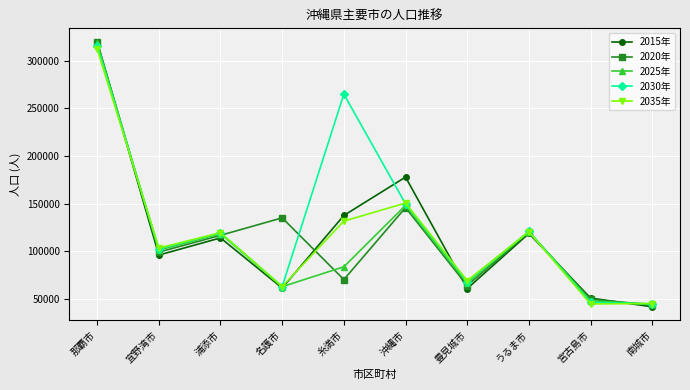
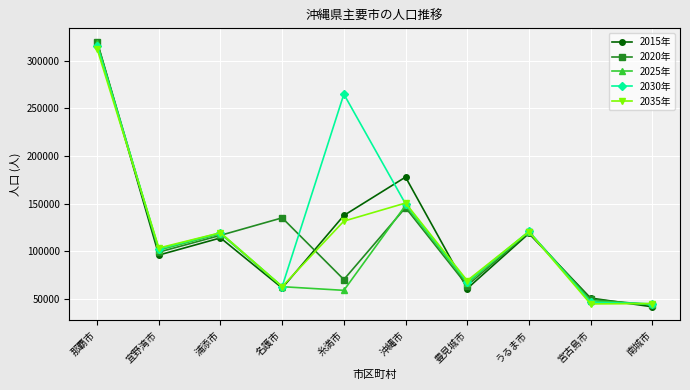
2025年, 糸満市: 80000 -> 60000
